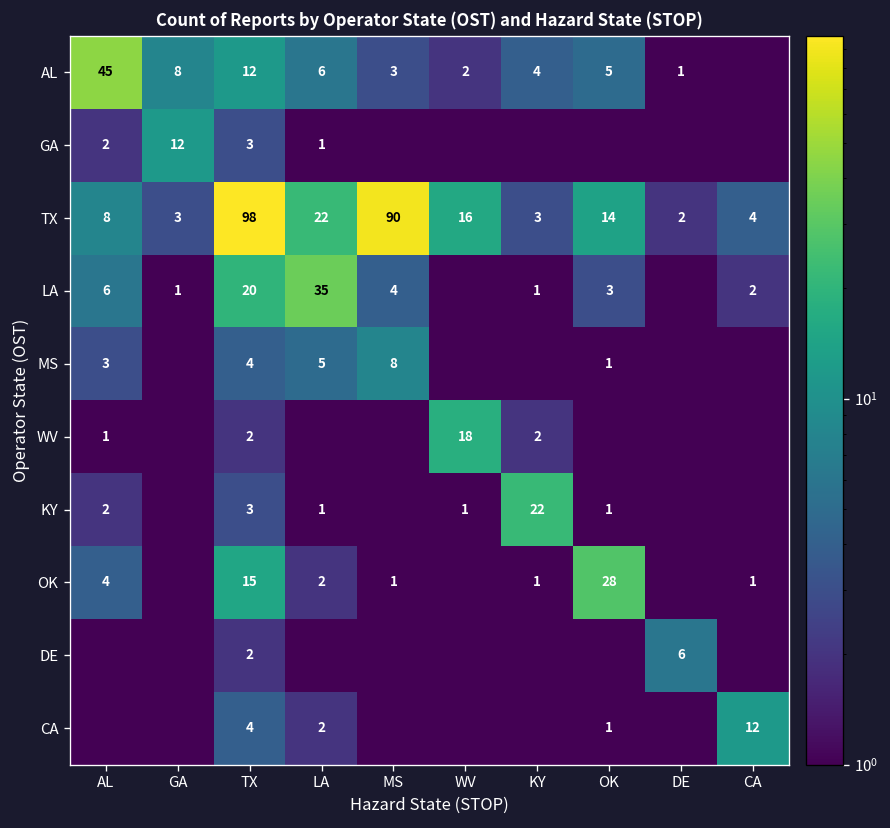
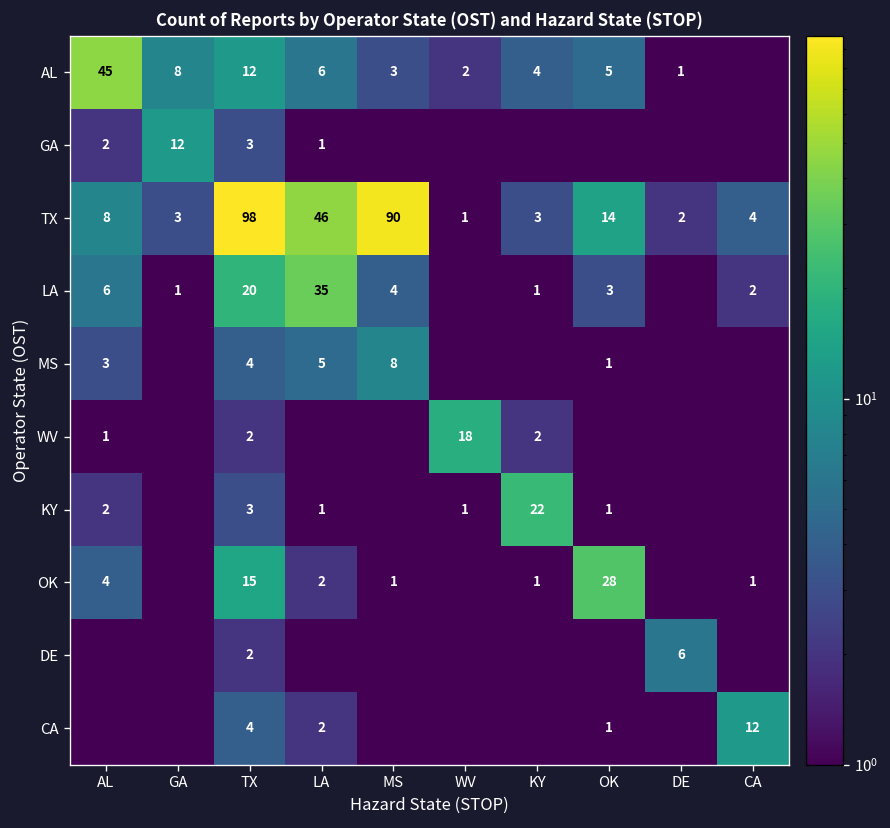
TX, LA: 22 -> 46
TX, WV: 16 -> 1
